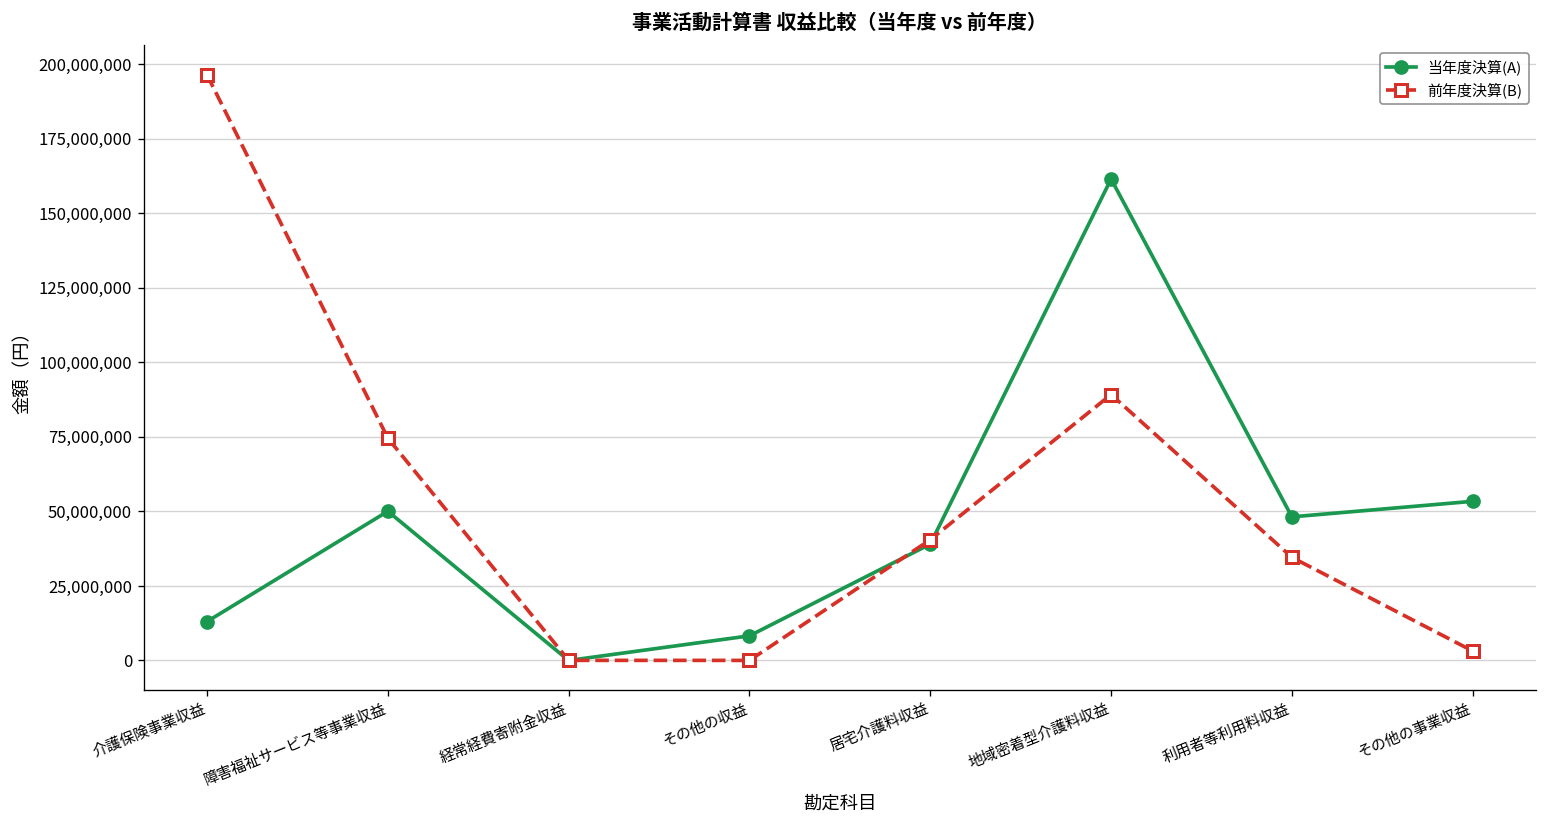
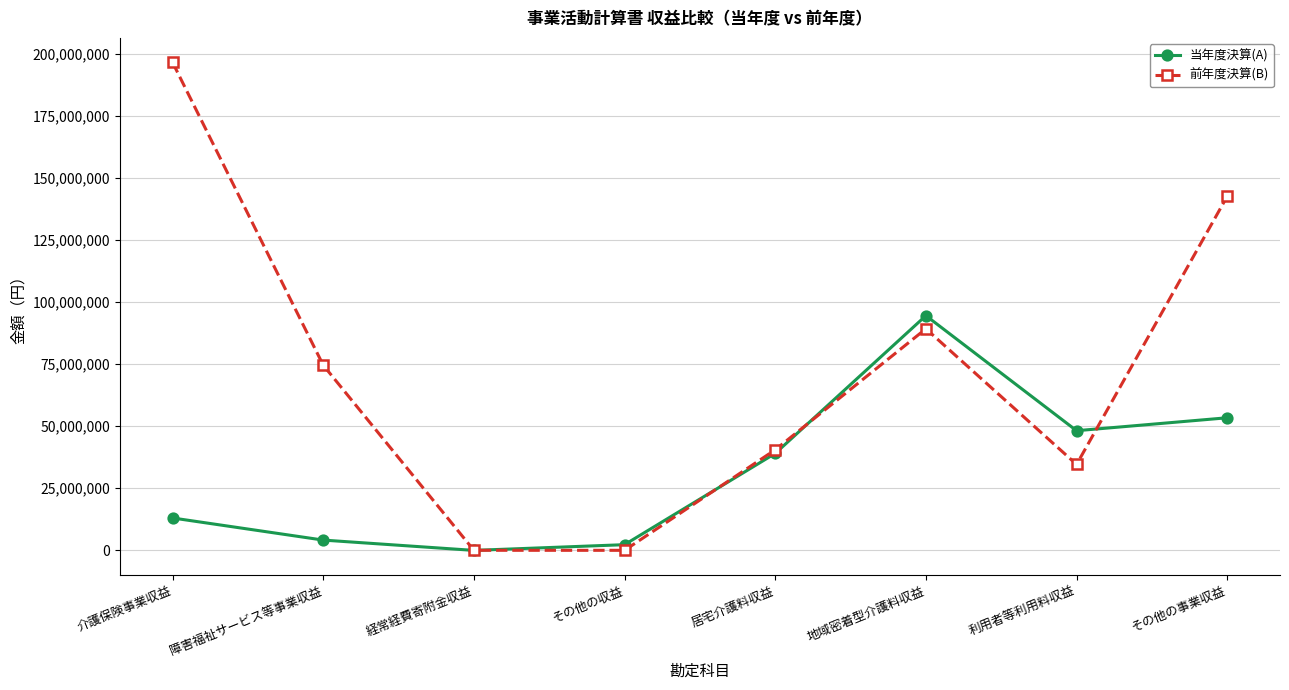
当年度決算(A), 障害福祉サービス等事業収益: 50,000,000 -> 4,000,000
当年度決算(A), その他の収益: 8,000,000 -> 2,000,000
当年度決算(A), 地域密着型介護料収益: 162,000,000 -> 95,000,000
前年度決算(B), その他の事業収益: 3,000,000 -> 143,000,000
